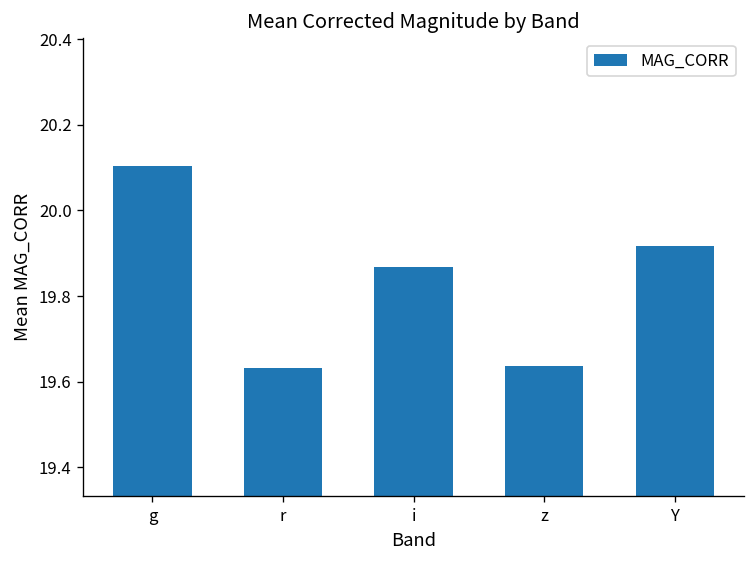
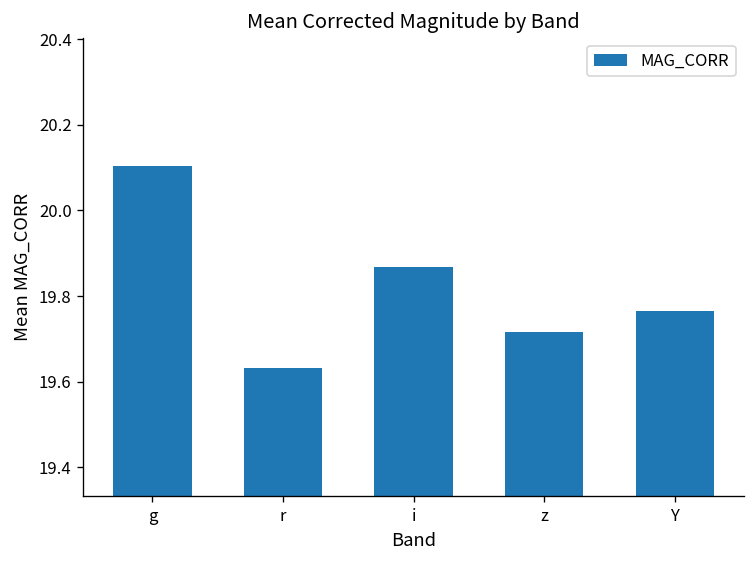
z: 19.64 -> 19.72
Y: 19.92 -> 19.76
